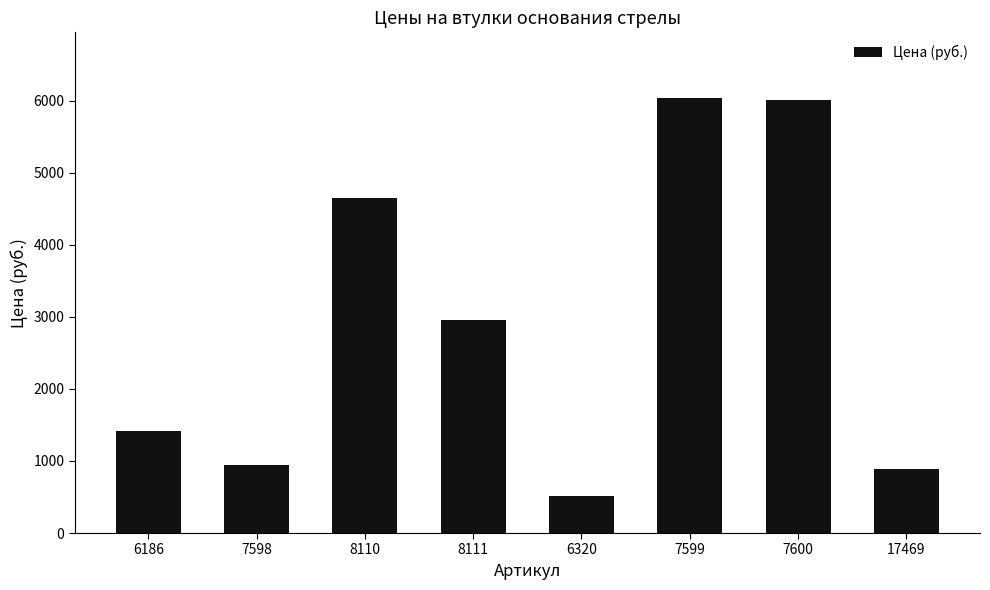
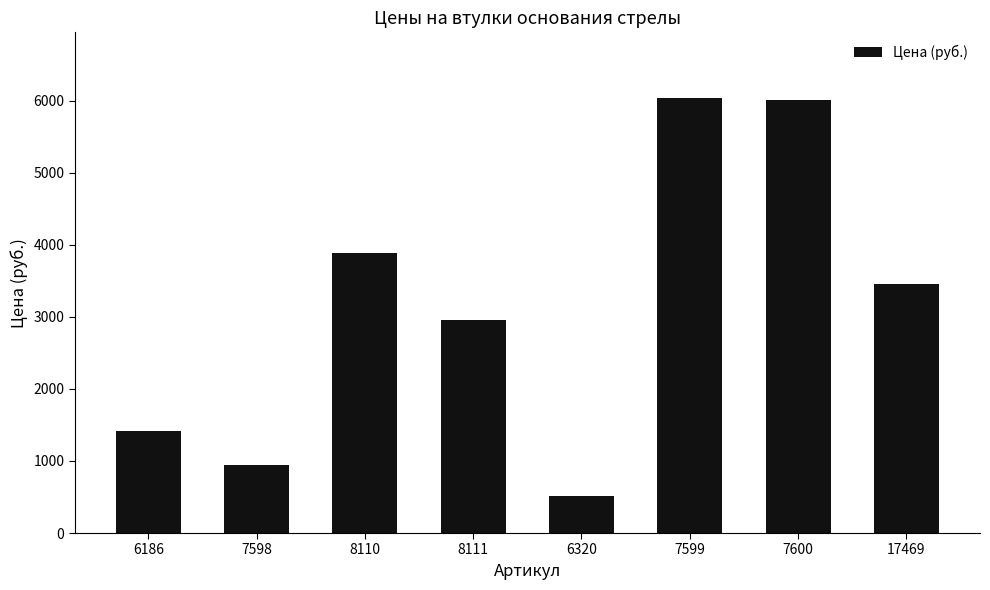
8110: 4700 -> 3900
17469: 900 -> 3500
